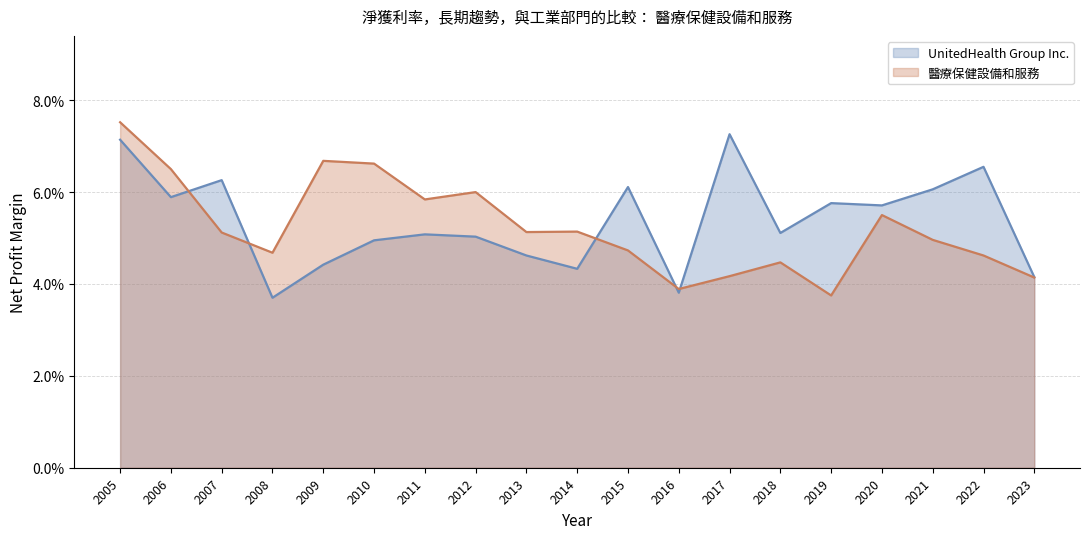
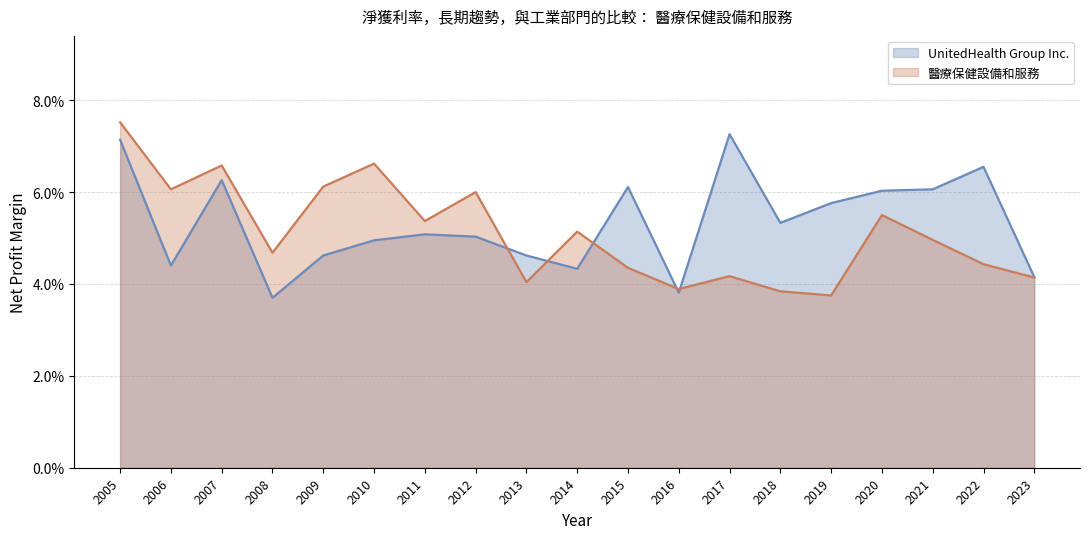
UnitedHealth Group Inc., 2006: 5.9% -> 4.4%
醫療保健設備和服務, 2006: 6.5% -> 6.1%
醫療保健設備和服務, 2007: 5.1% -> 6.6%
UnitedHealth Group Inc., 2009: 4.4% -> 4.6%
醫療保健設備和服務, 2009: 6.7% -> 6.1%
醫療保健設備和服務, 2011: 5.8% -> 5.4%
醫療保健設備和服務, 2013: 5.1% -> 4.0%
醫療保健設備和服務, 2015: 4.7% -> 4.4%
UnitedHealth Group Inc., 2018: 5.1% -> 5.3%
醫療保健設備和服務, 2018: 4.5% -> 3.8%
UnitedHealth Group Inc., 2020: 5.7% -> 6.0%
醫療保健設備和服務, 2022: 4.6% -> 4.4%
